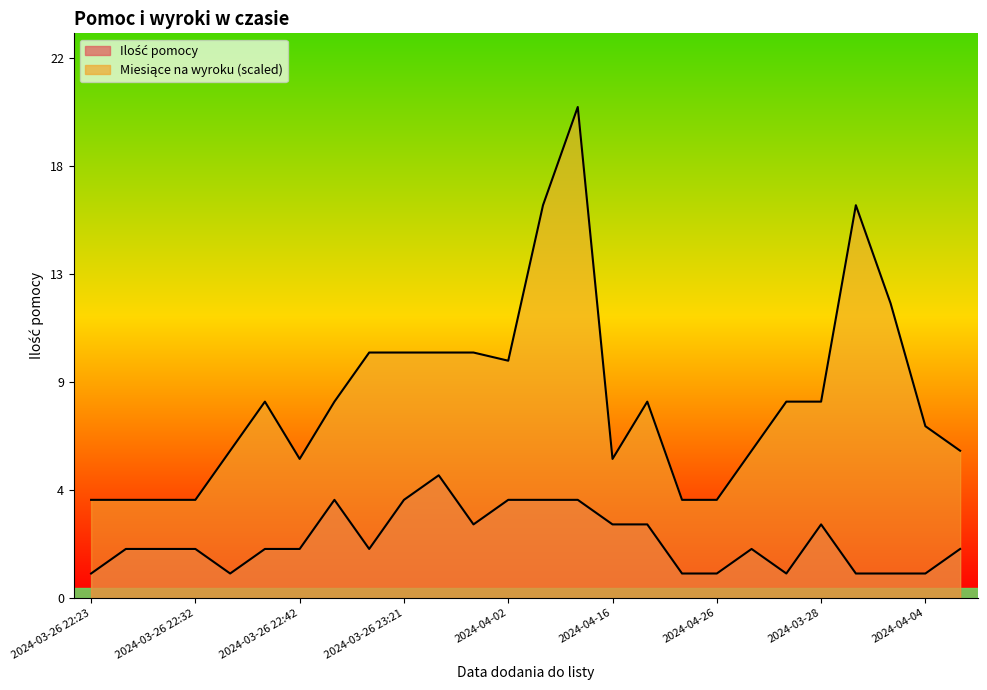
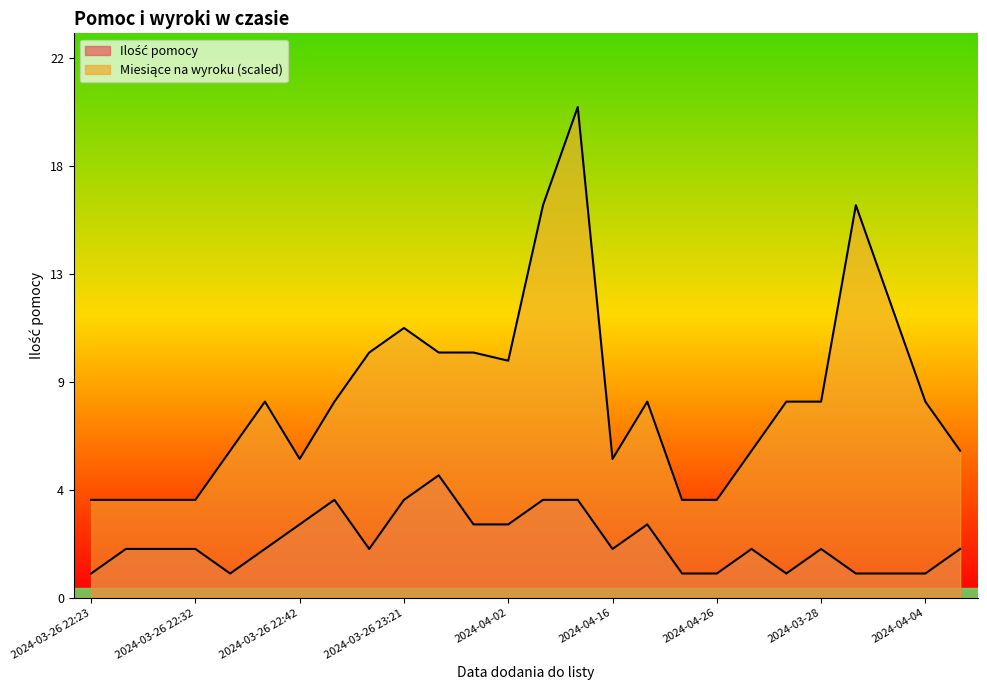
Ilość pomocy, 2024-03-26 22:42: 2 -> 3
Miesiące na wyroku (scaled), 2024-03-26 23:21: 10.0 -> 11.0
Ilość pomocy, 2024-04-02: 4 -> 3
Ilość pomocy, 2024-04-16: 3 -> 2
Ilość pomocy, 2024-03-28: 3 -> 2
Miesiące na wyroku (scaled), 2024-04-04: 7.0 -> 8.0
